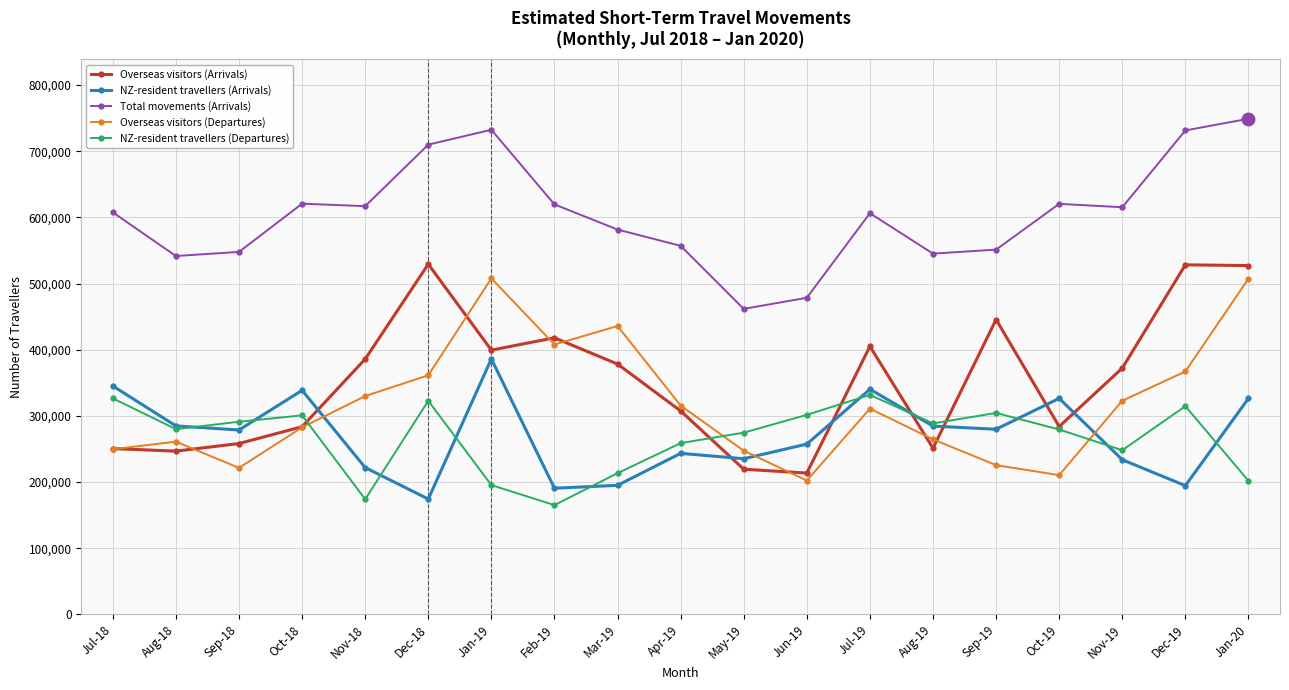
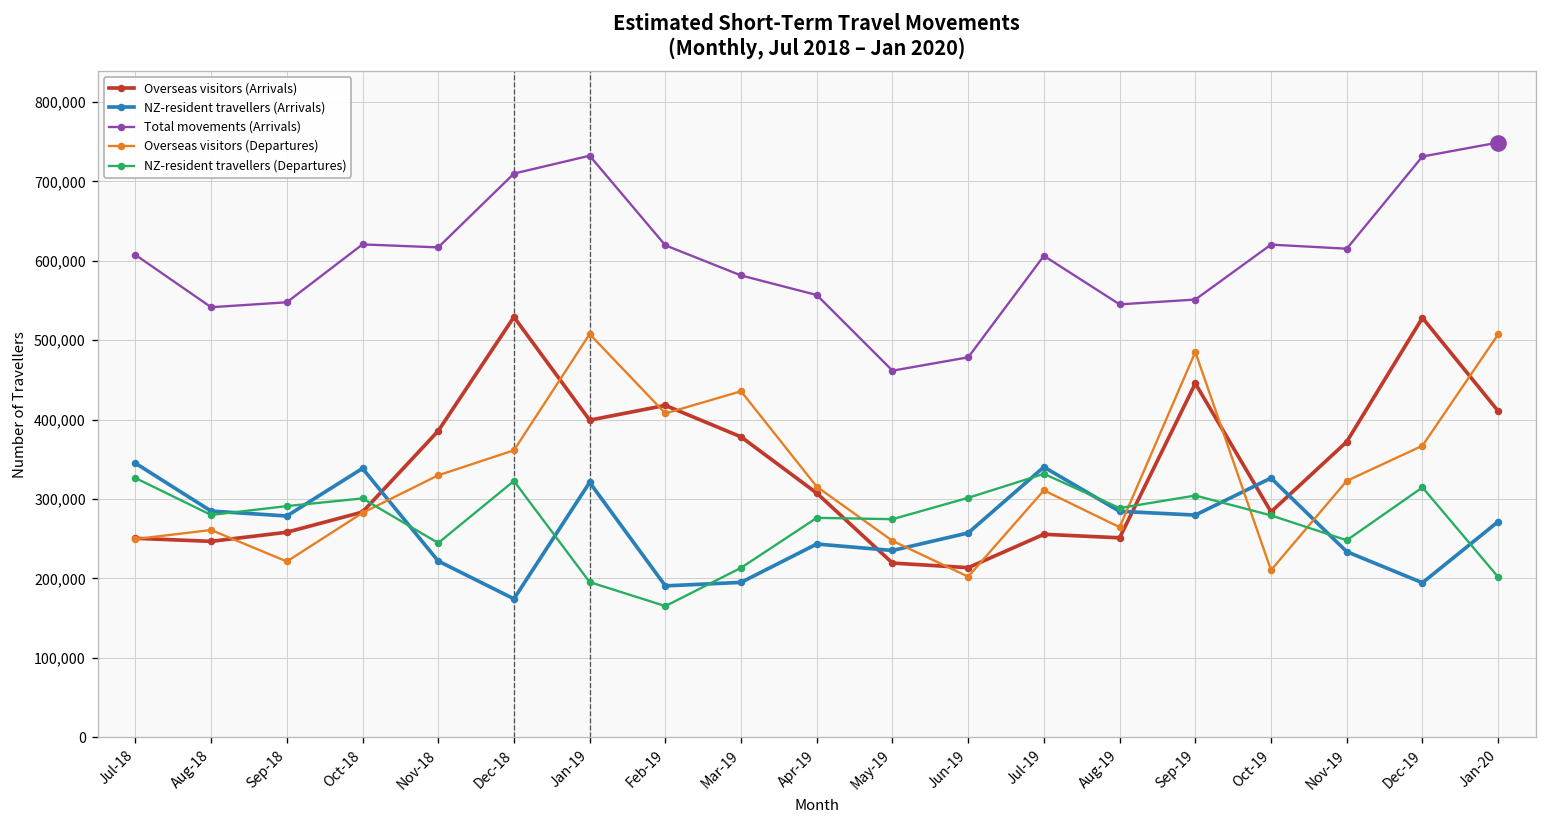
NZ-resident travellers (Departures), Nov-18: 170,000 -> 240,000
NZ-resident travellers (Arrivals), Jan-19: 390,000 -> 320,000
NZ-resident travellers (Departures), Apr-19: 260,000 -> 280,000
Overseas visitors (Arrivals), Jul-19: 400,000 -> 260,000
Overseas visitors (Departures), Sep-19: 230,000 -> 490,000
Overseas visitors (Arrivals), Jan-20: 530,000 -> 410,000
NZ-resident travellers (Arrivals), Jan-20: 330,000 -> 270,000
